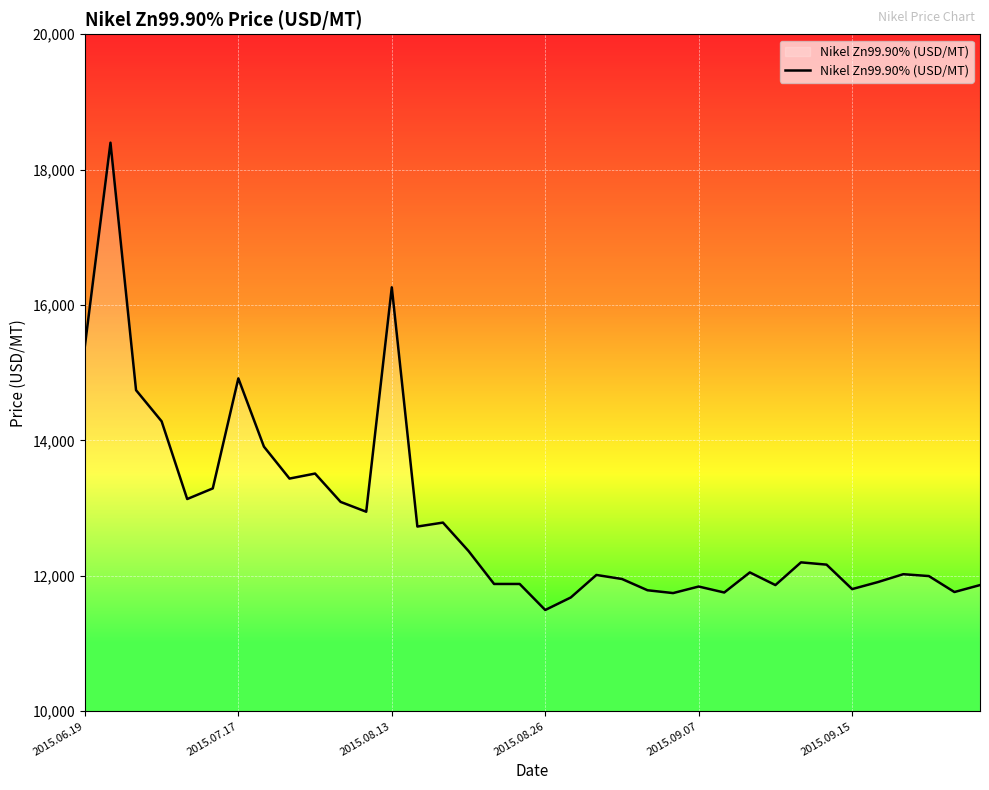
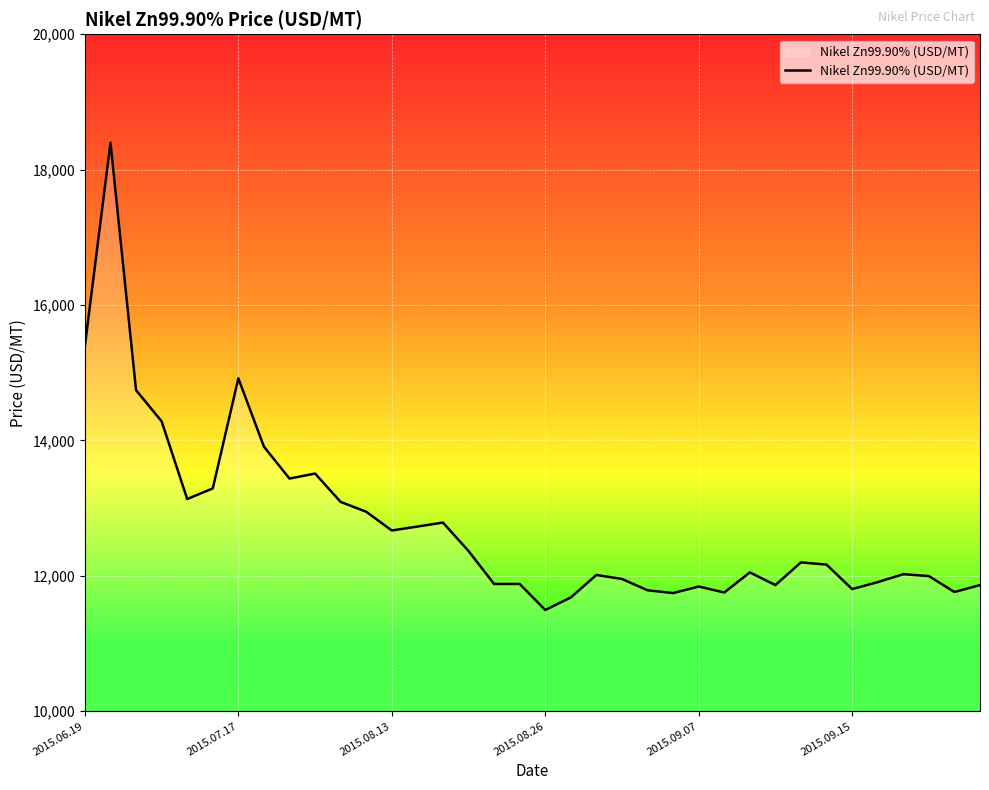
2015.08.13: 16,300 -> 12,700
